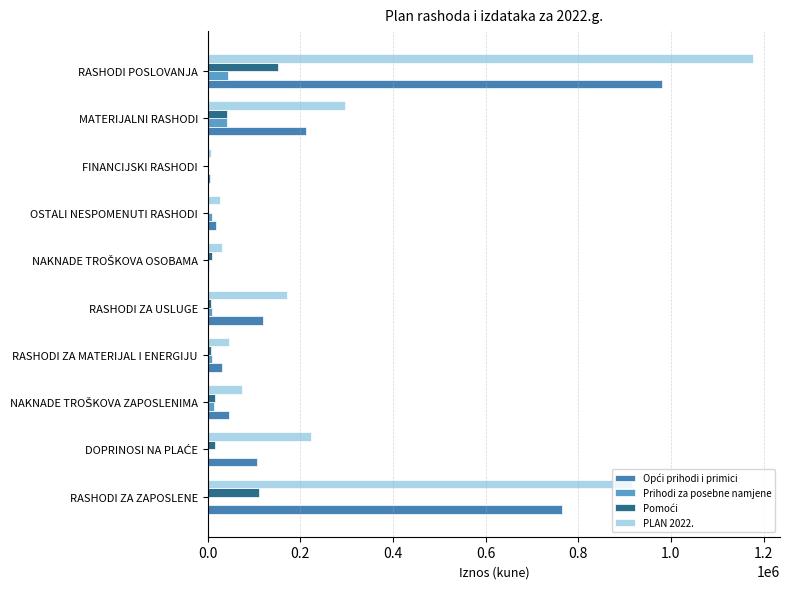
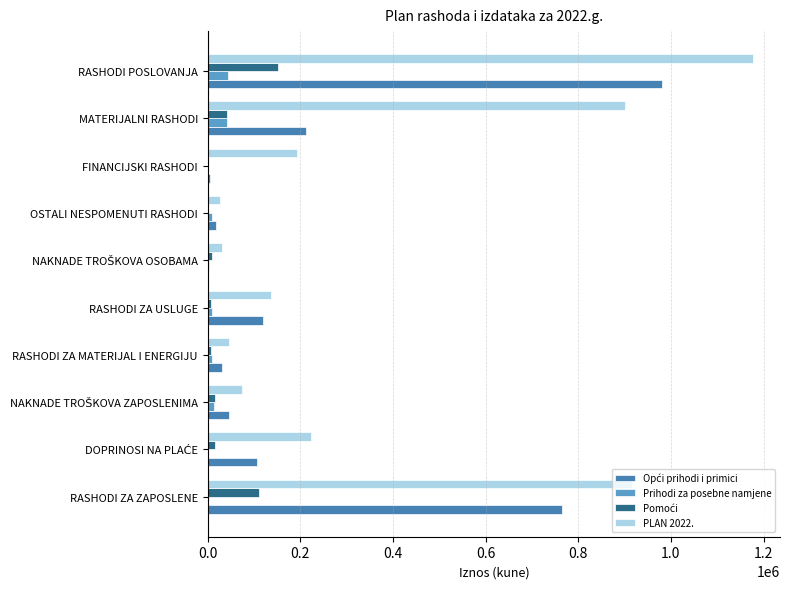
PLAN 2022., MATERIJALNI RASHODI: 300000 -> 900000
PLAN 2022., FINANCIJSKI RASHODI: 10000 -> 190000
PLAN 2022., RASHODI ZA USLUGE: 170000 -> 140000
